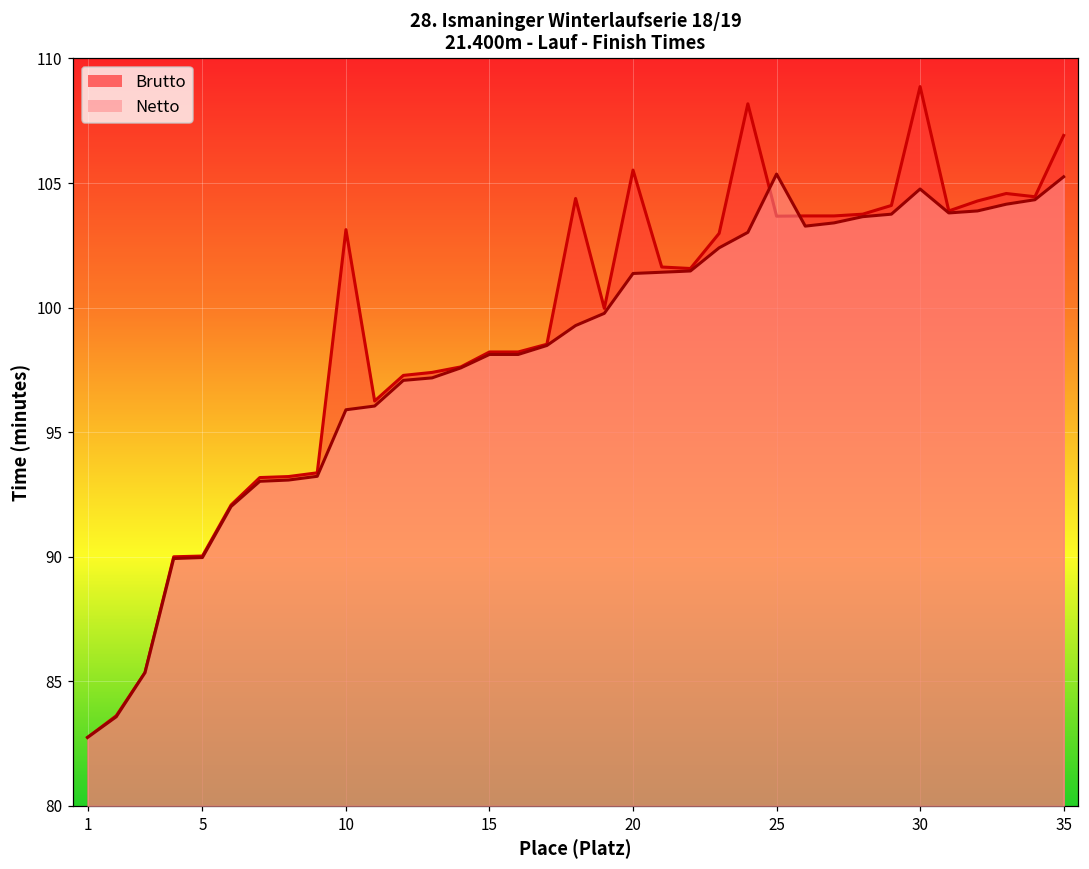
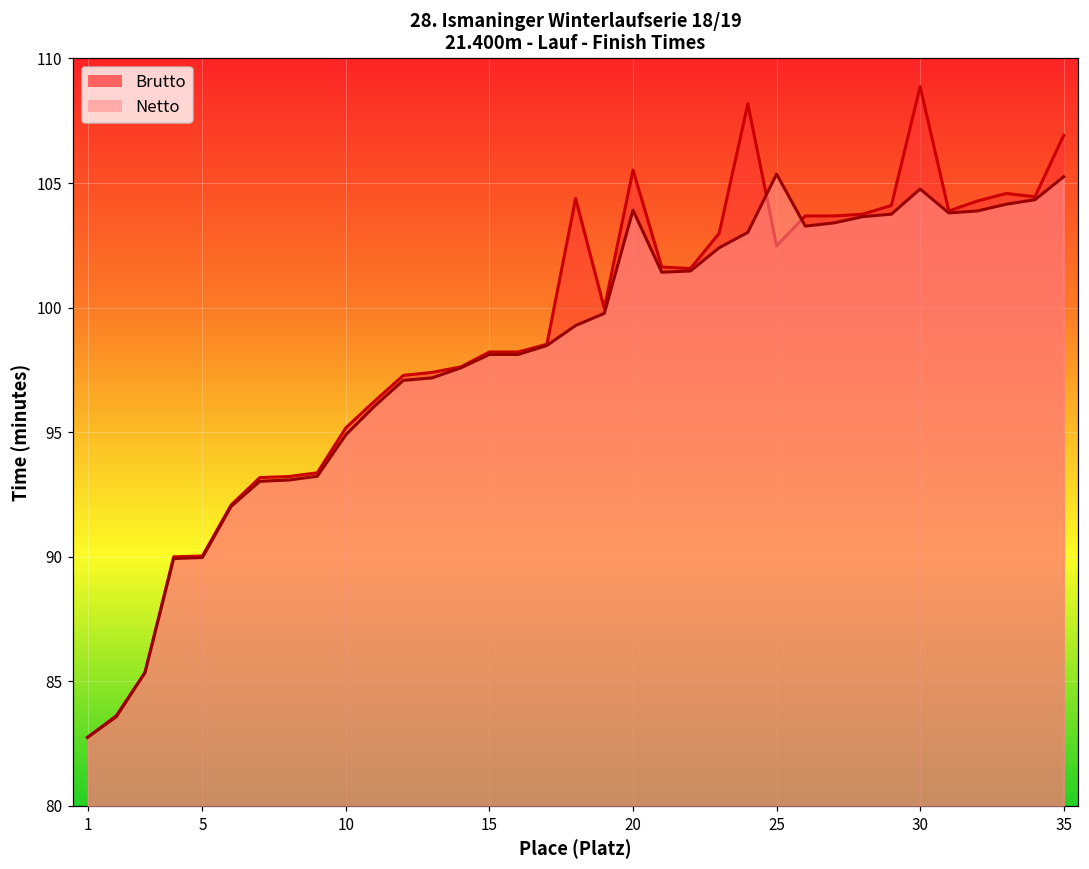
Brutto, 10: 103.1 -> 95.2
Netto, 10: 95.9 -> 94.9
Netto, 20: 101.4 -> 103.9
Brutto, 25: 103.7 -> 102.5
